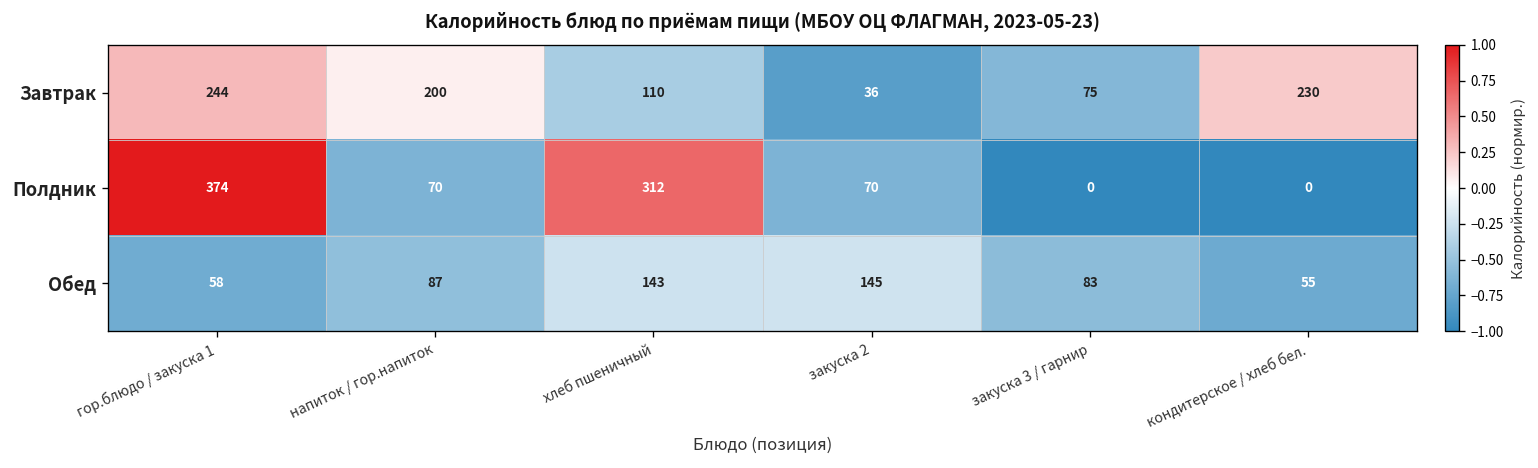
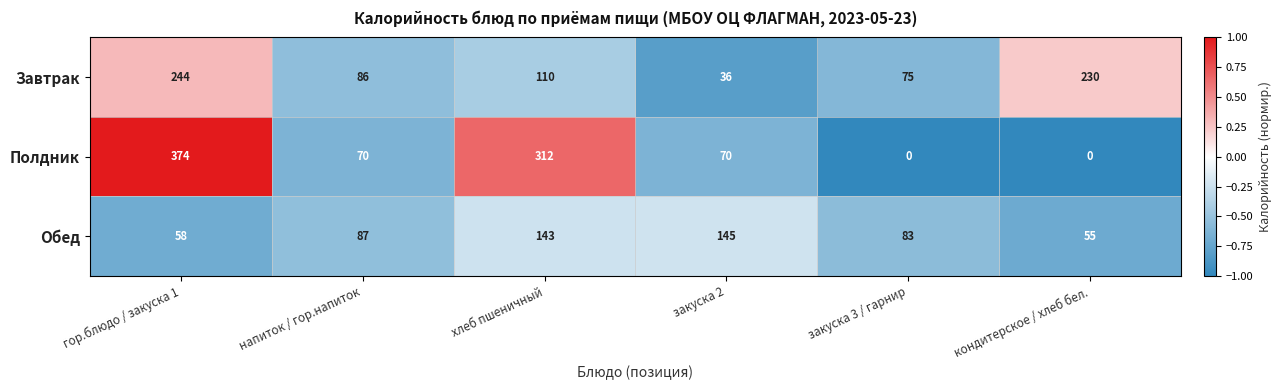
Завтрак, напиток / гор.напиток: 200 -> 86
